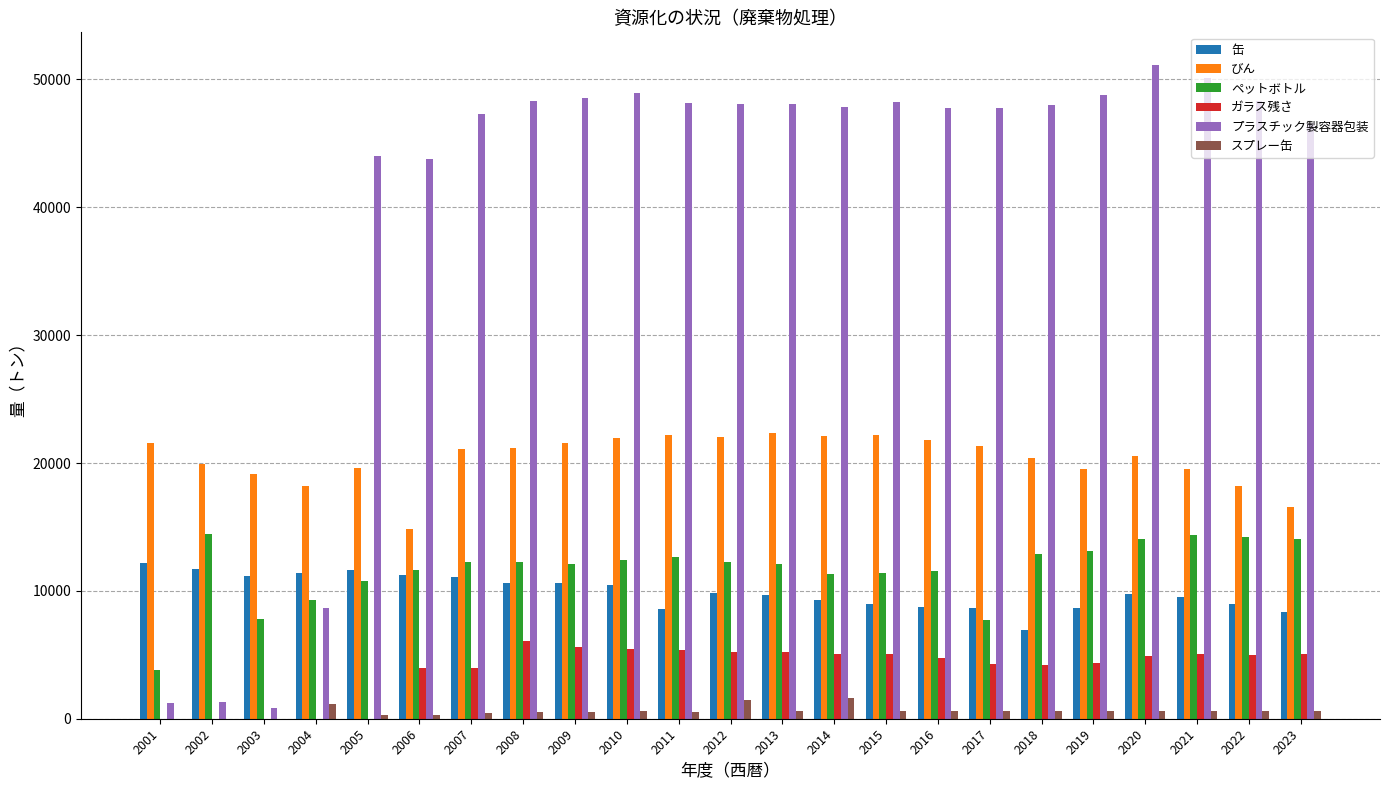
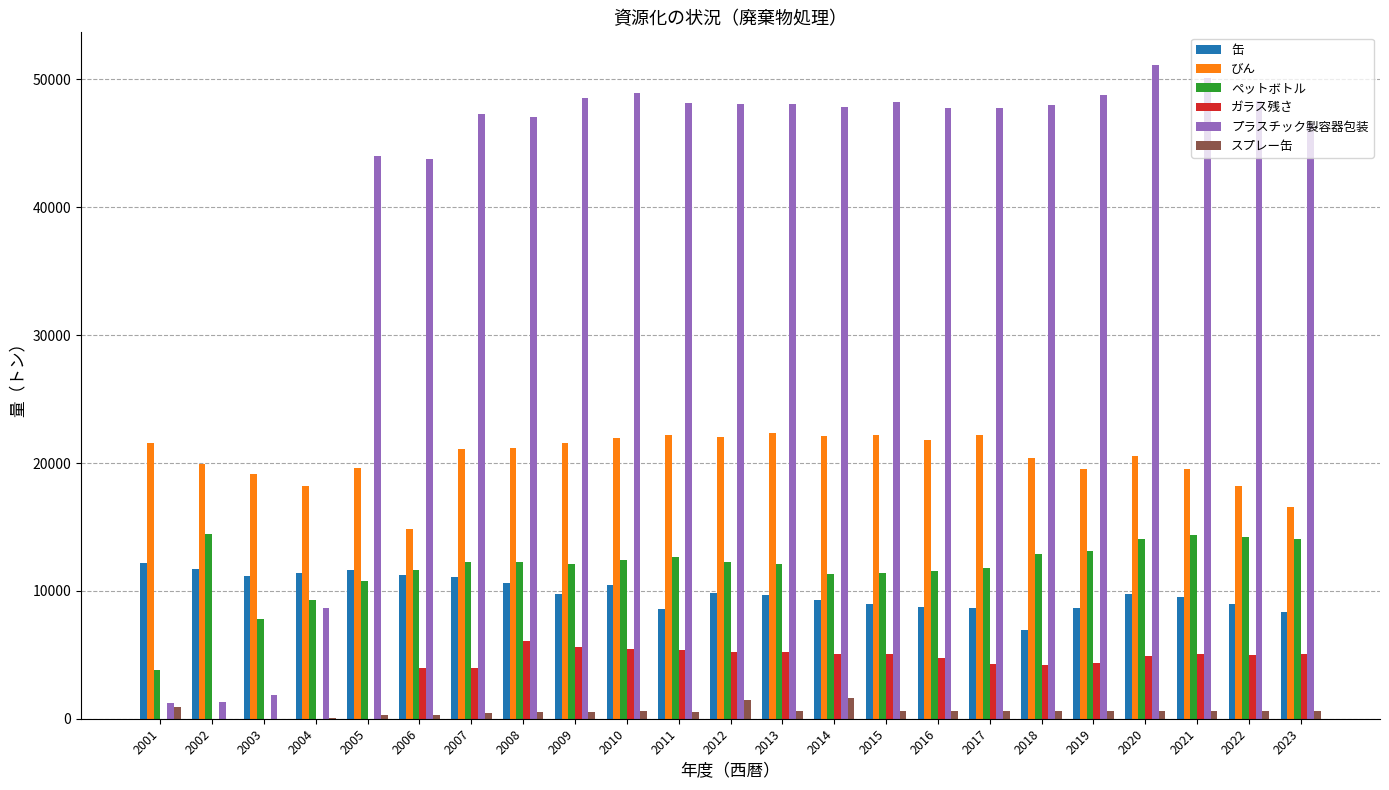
スプレー缶, 2001: 0 -> 900
プラスチック製容器包装, 2003: 800 -> 1900
スプレー缶, 2004: 1200 -> 100
プラスチック製容器包装, 2008: 48300 -> 47100
缶, 2009: 10700 -> 9700
びん, 2017: 21300 -> 22200
ペットボトル, 2017: 7700 -> 11800
